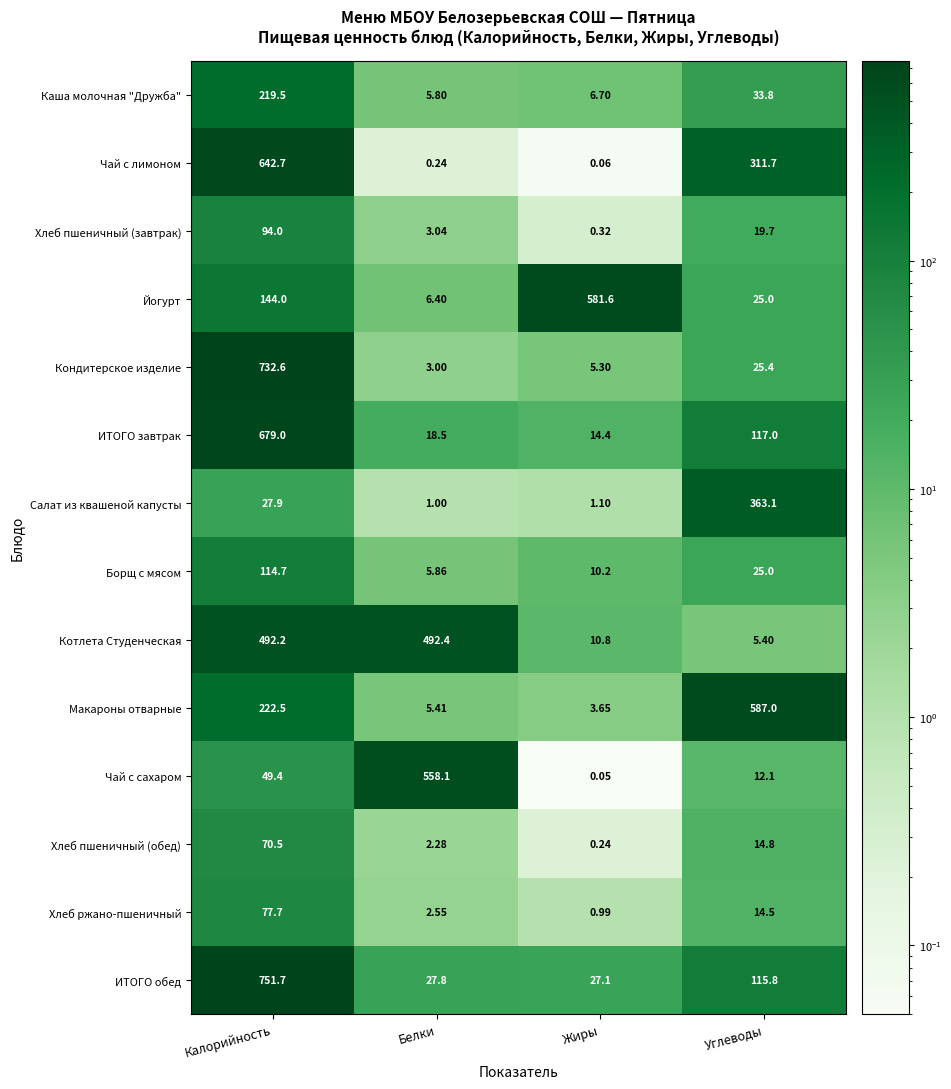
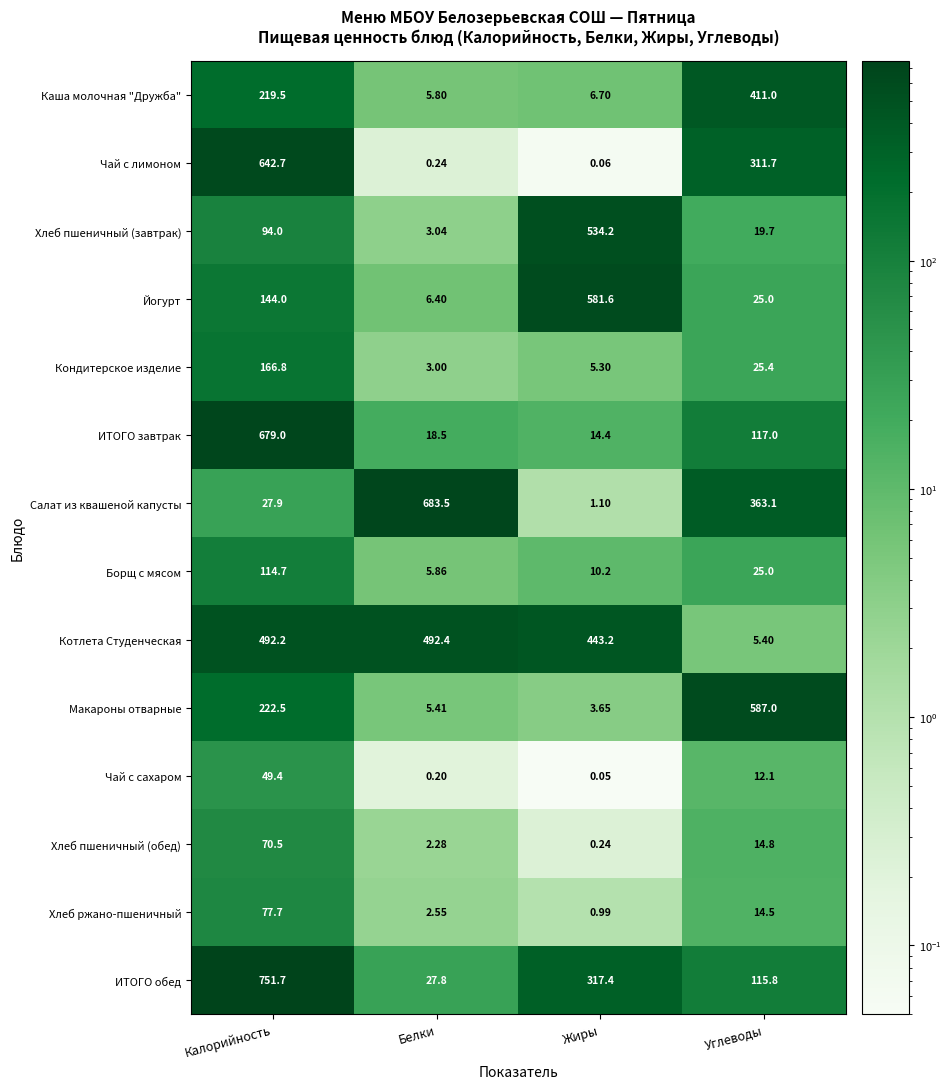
Каша молочная "Дружба", Углеводы: 33.8 -> 411.0
Хлеб пшеничный (завтрак), Жиры: 0.32 -> 534.2
Кондитерское изделие, Калорийность: 732.6 -> 166.8
Салат из квашеной капусты, Белки: 1.00 -> 683.5
Котлета Студенческая, Жиры: 10.8 -> 443.2
Чай с сахаром, Белки: 558.1 -> 0.20
ИТОГО обед, Жиры: 27.1 -> 317.4
